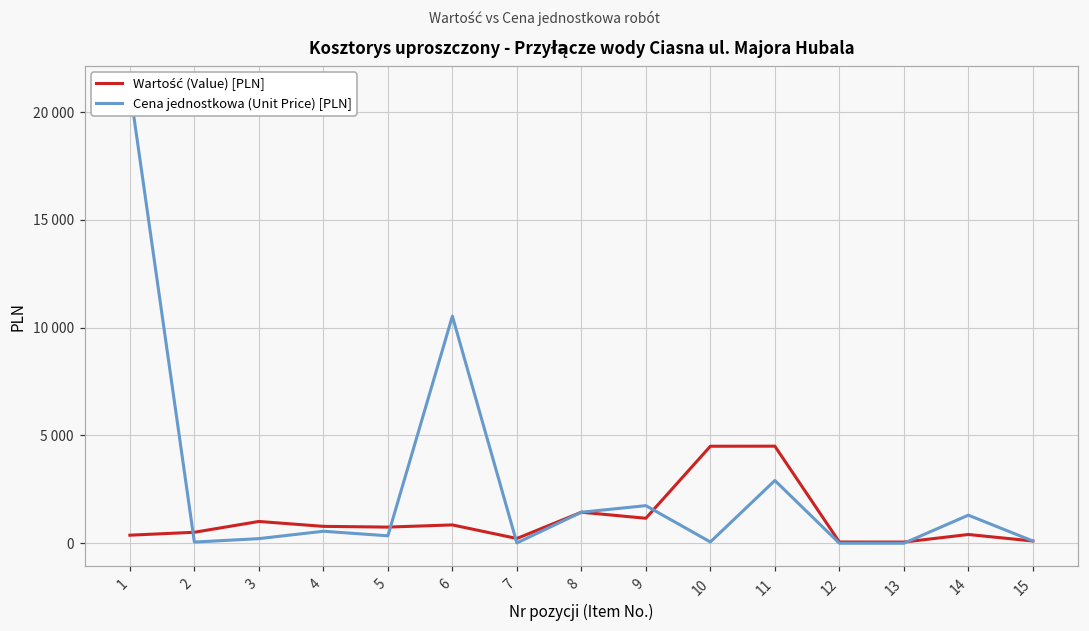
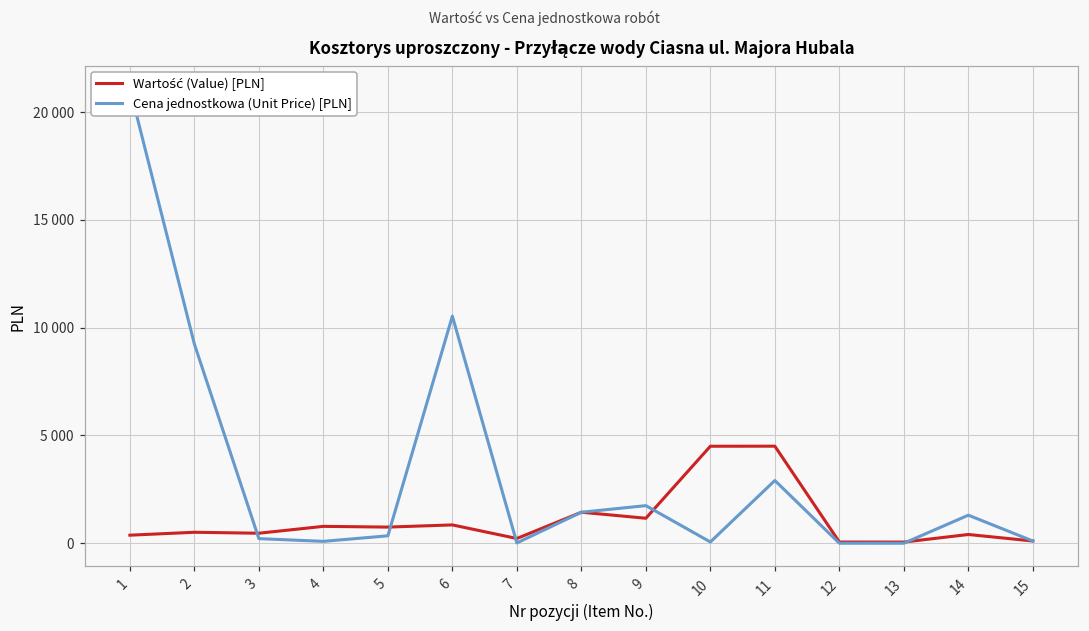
Cena jednostkowa (Unit Price) [PLN], 2: 100 -> 9200
Wartość (Value) [PLN], 3: 1000 -> 500
Cena jednostkowa (Unit Price) [PLN], 4: 600 -> 100
